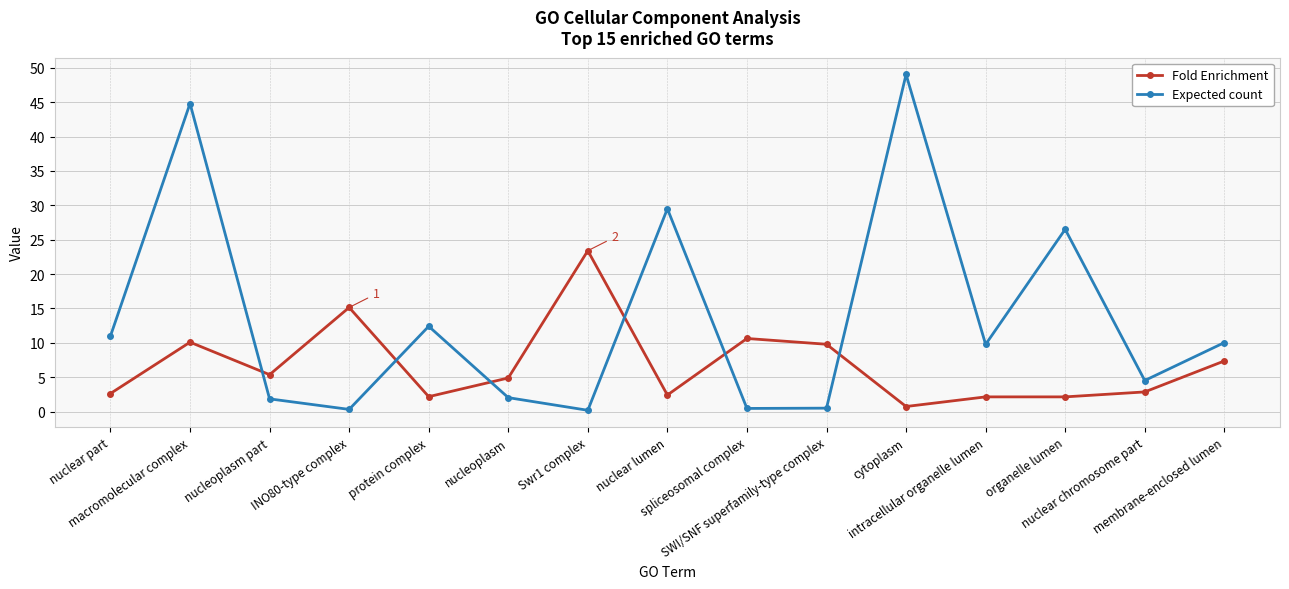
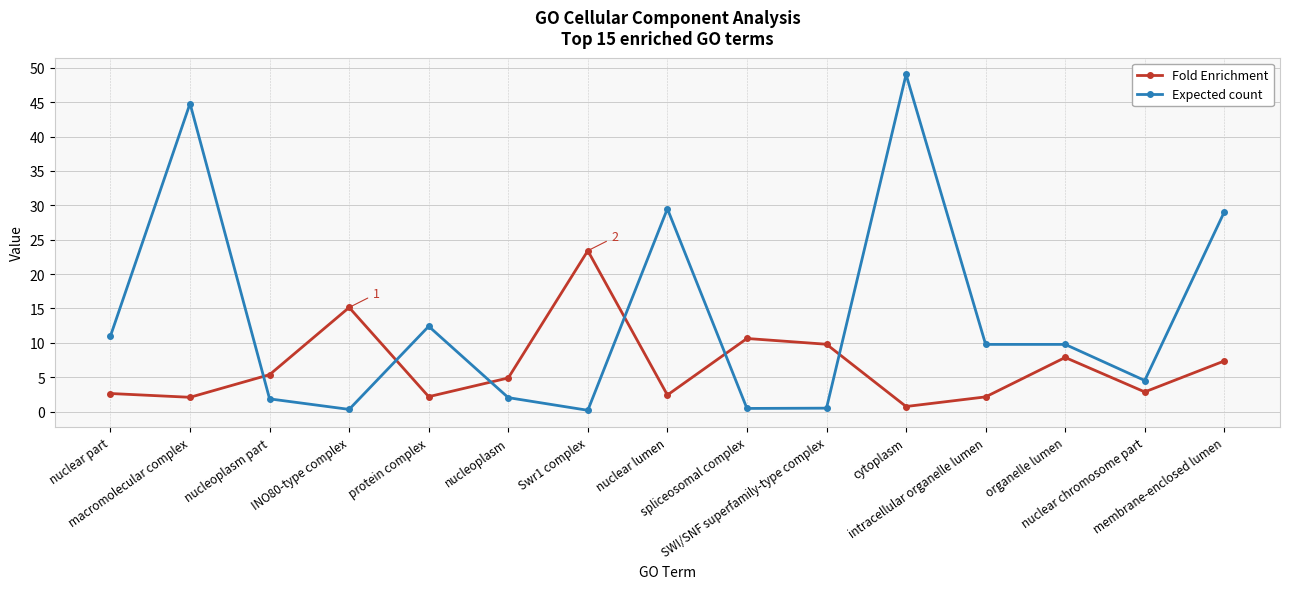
Fold Enrichment, macromolecular complex: 10 -> 2
Fold Enrichment, organelle lumen: 2 -> 8
Expected count, organelle lumen: 27 -> 10
Expected count, membrane-enclosed lumen: 10 -> 29
